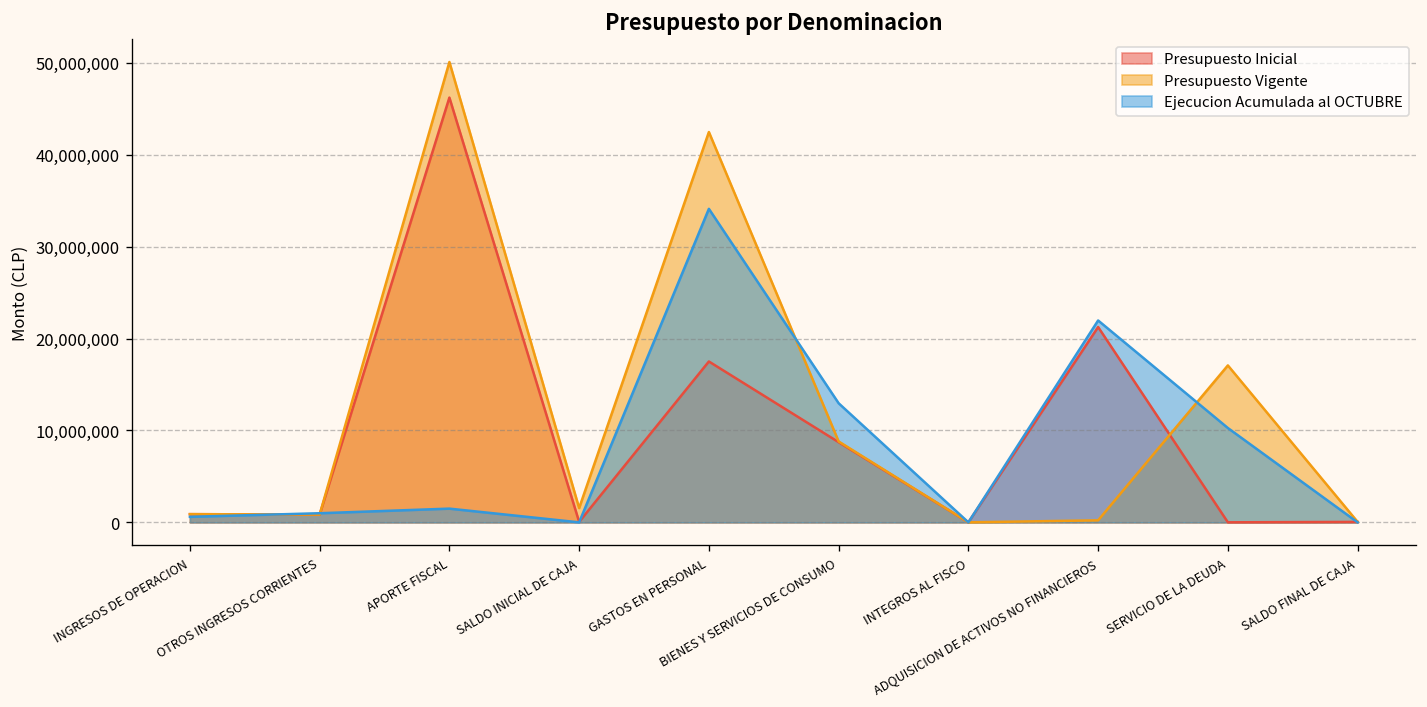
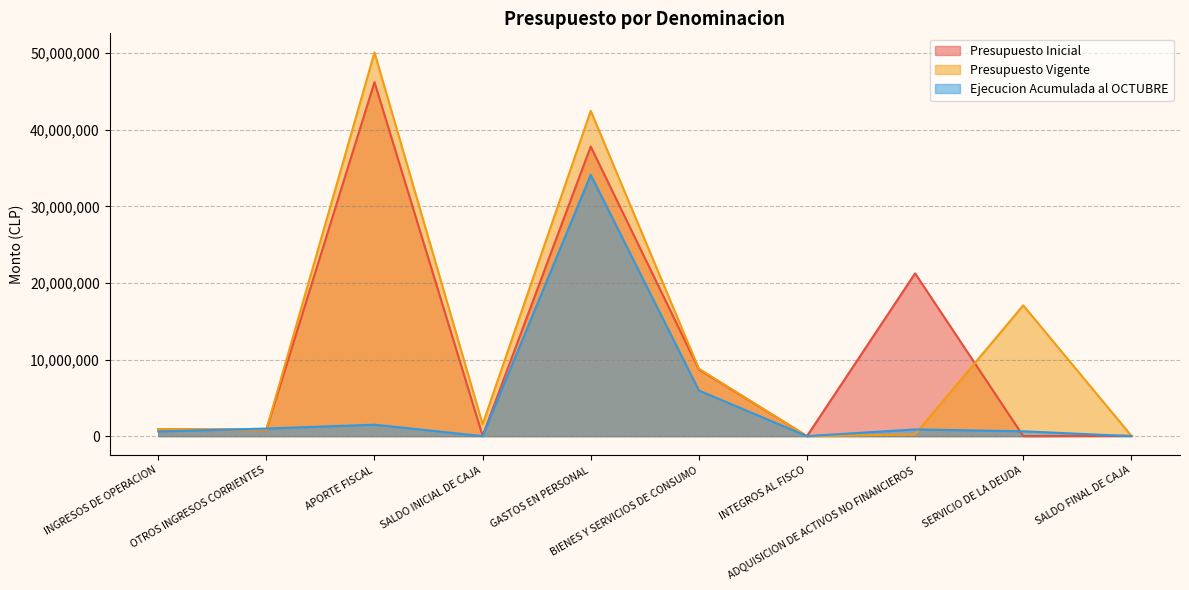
Presupuesto Inicial, GASTOS EN PERSONAL: 18,000,000 -> 38,000,000
Ejecucion Acumulada al OCTUBRE, BIENES Y SERVICIOS DE CONSUMO: 13,000,000 -> 6,000,000
Ejecucion Acumulada al OCTUBRE, ADQUISICION DE ACTIVOS NO FINANCIEROS: 22,000,000 -> 1,000,000
Ejecucion Acumulada al OCTUBRE, SERVICIO DE LA DEUDA: 10,000,000 -> 1,000,000
